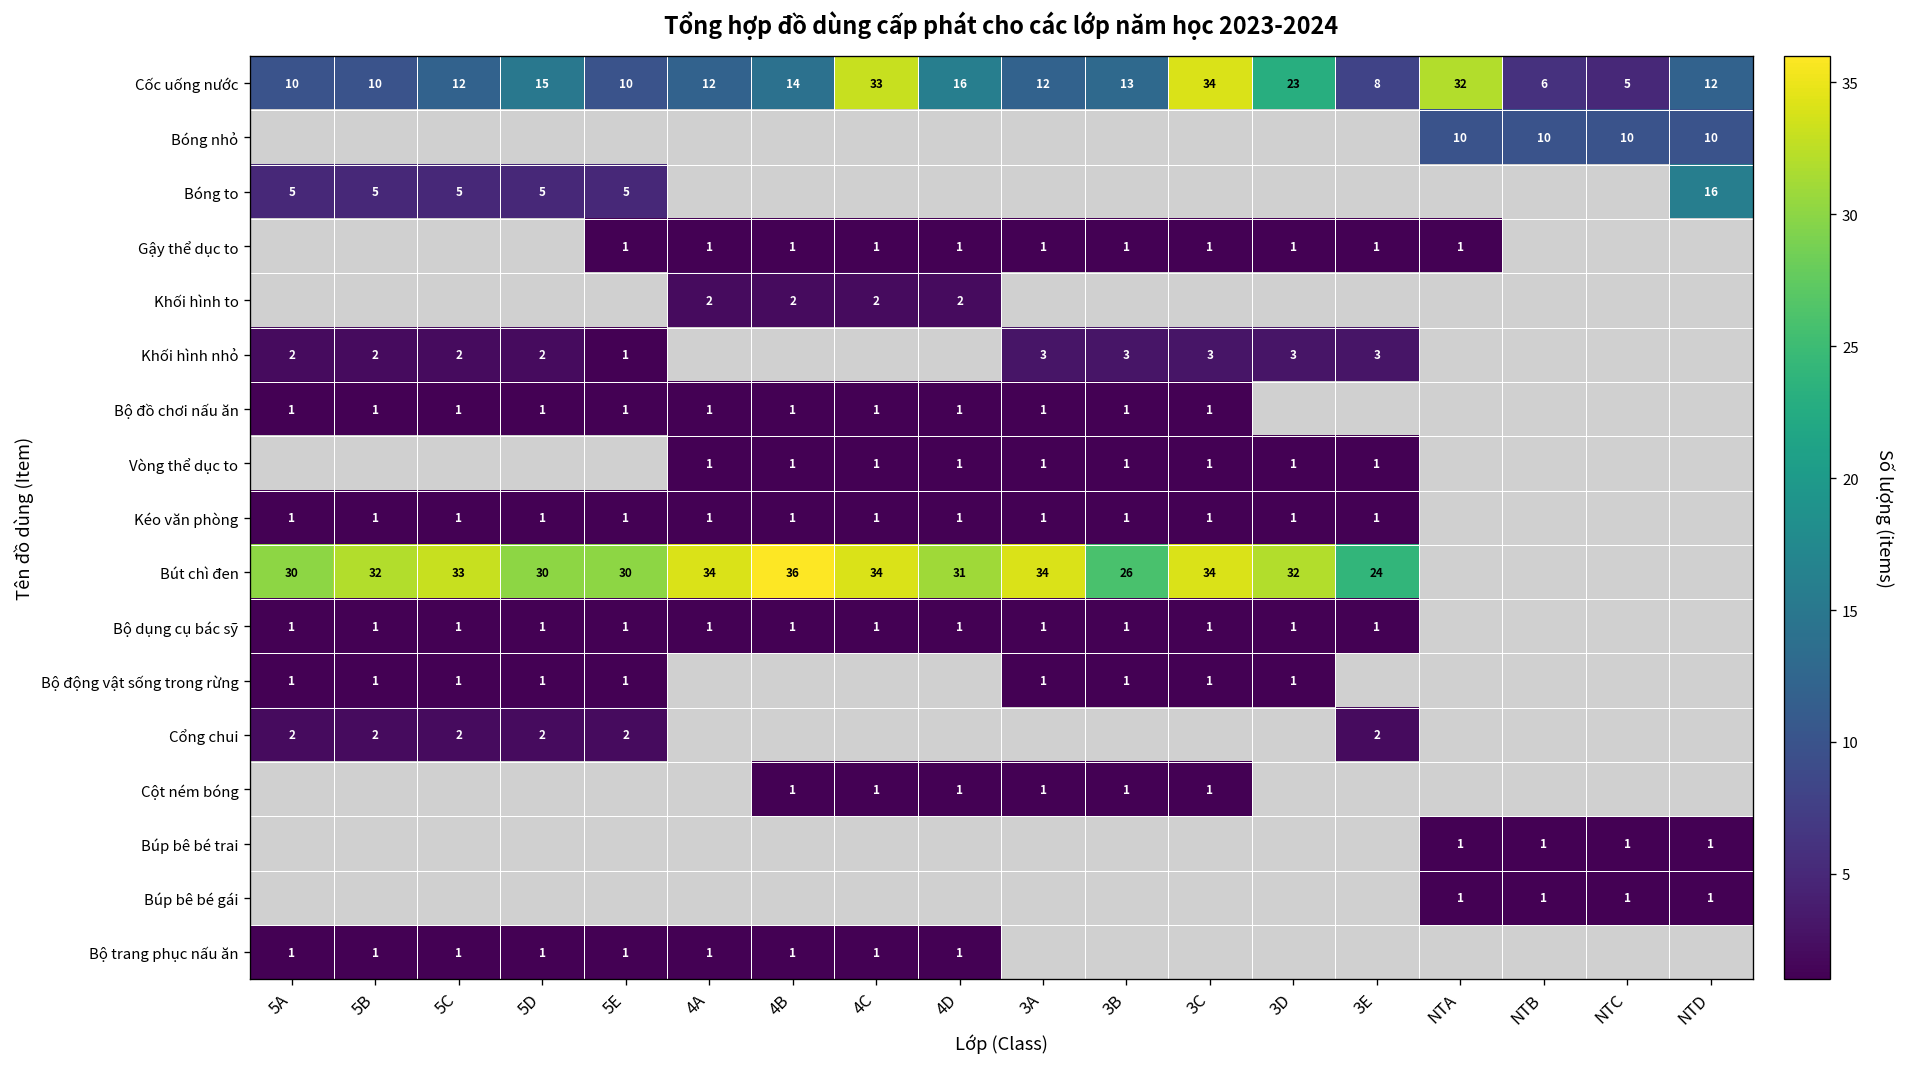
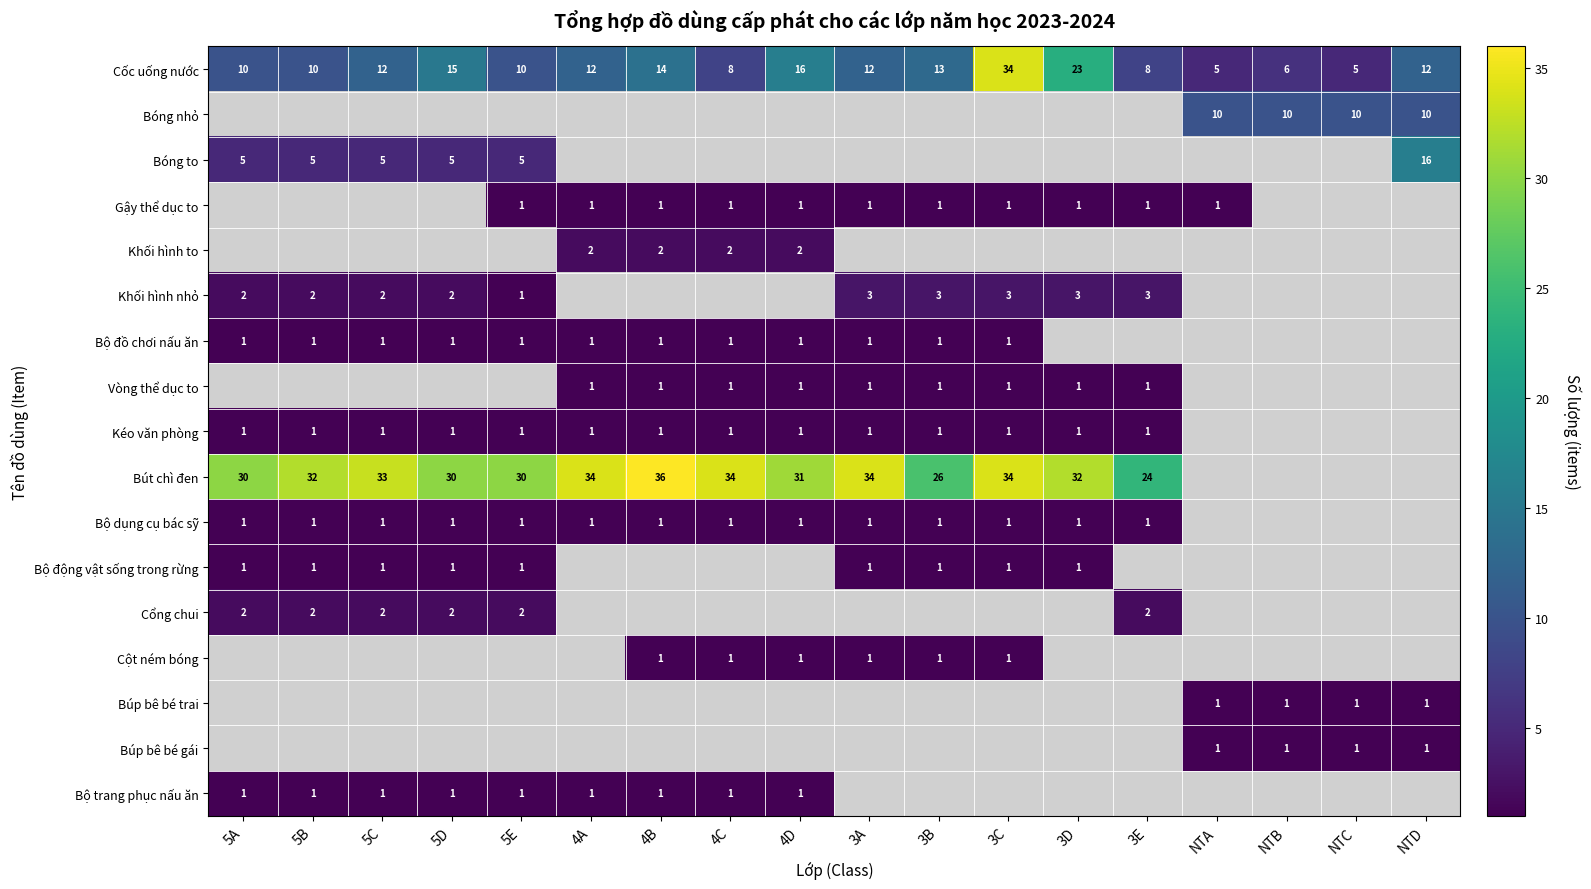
Cốc uống nước, 4C: 33 -> 8
Cốc uống nước, NTA: 32 -> 5
